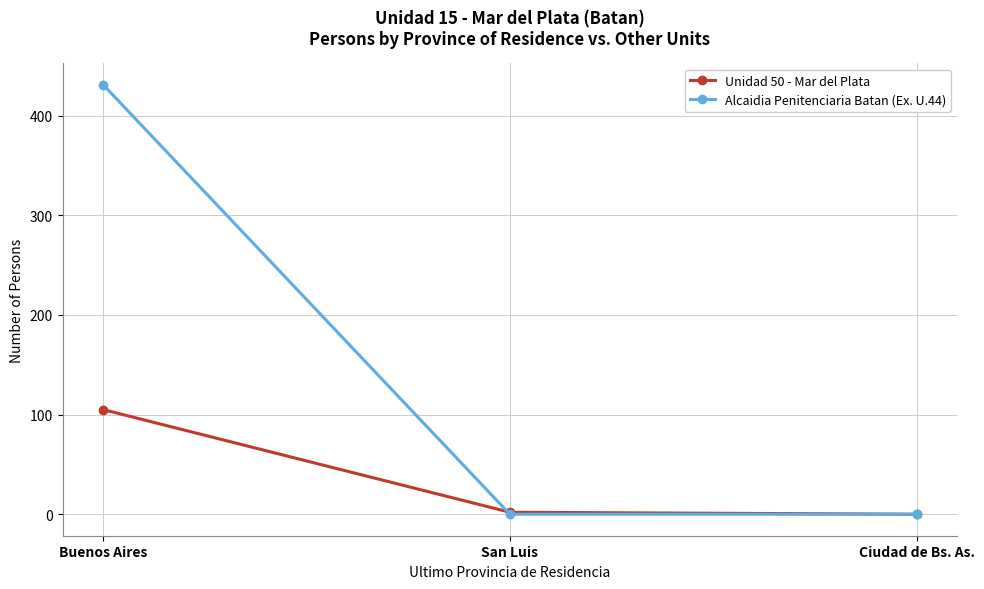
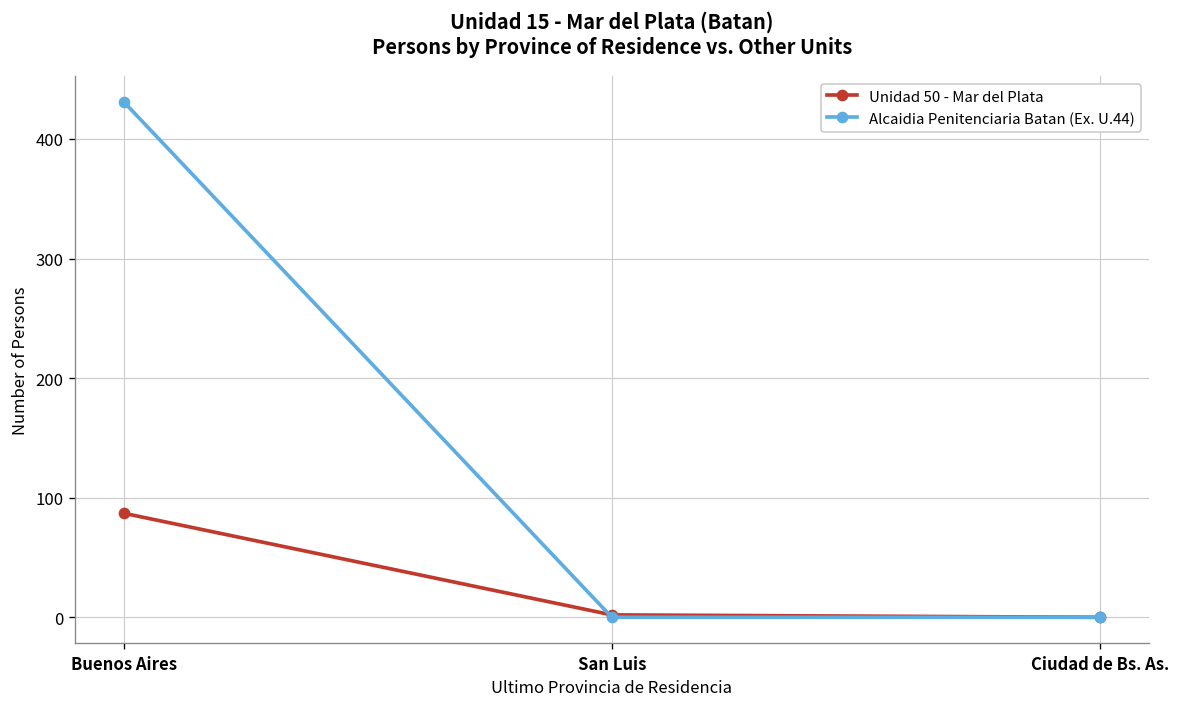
Unidad 50 - Mar del Plata, Buenos Aires: 110 -> 90
